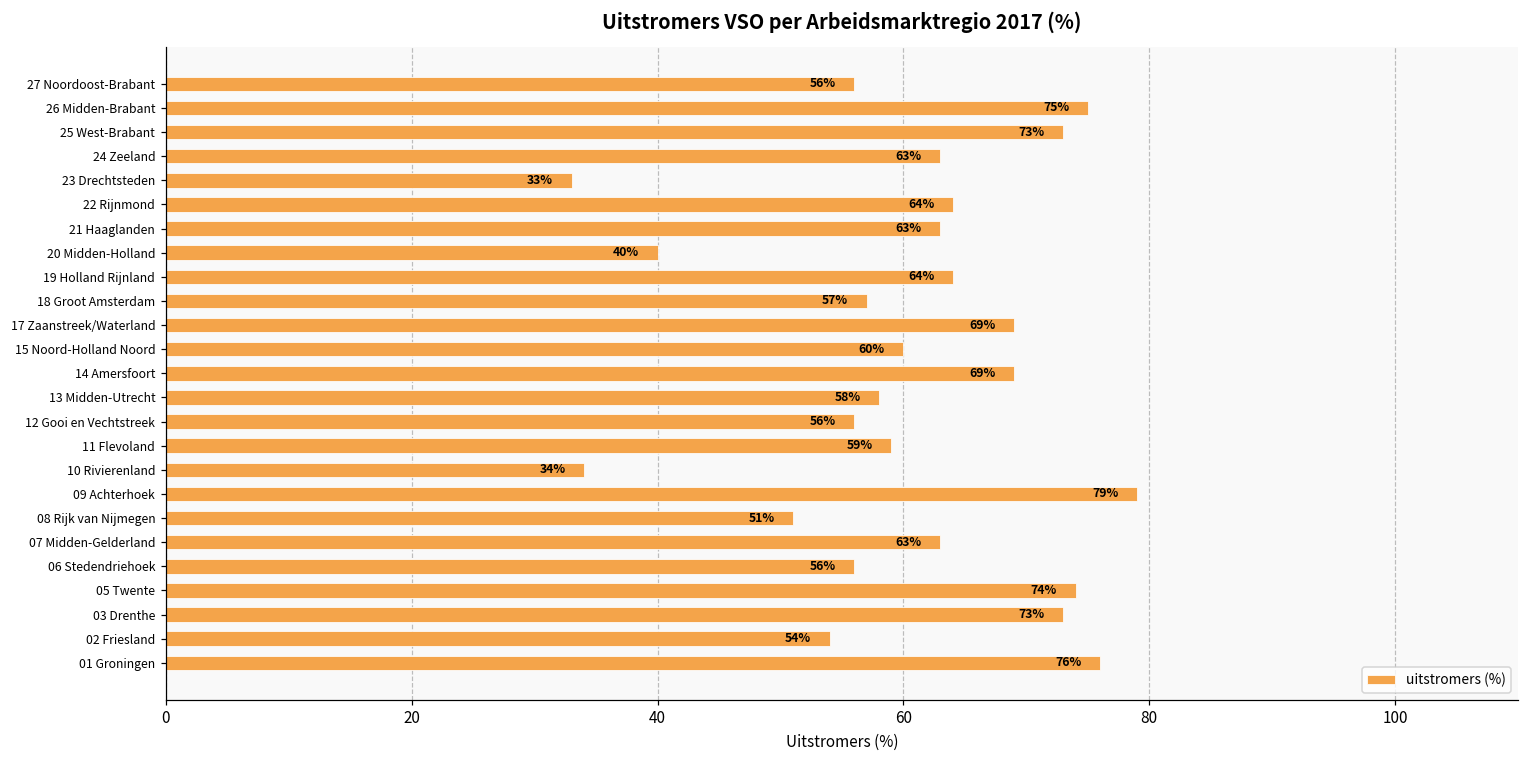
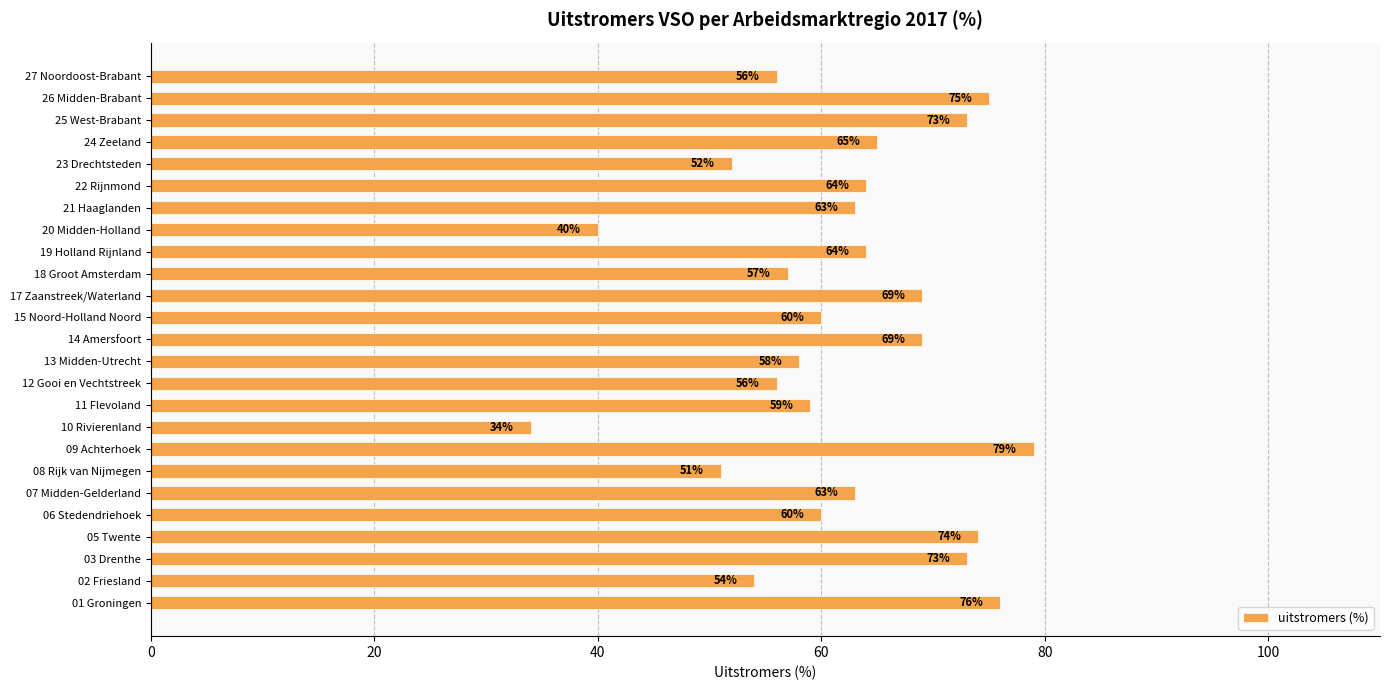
24 Zeeland: 63% -> 65%
23 Drechtsteden: 33% -> 52%
06 Stedendriehoek: 56% -> 60%
